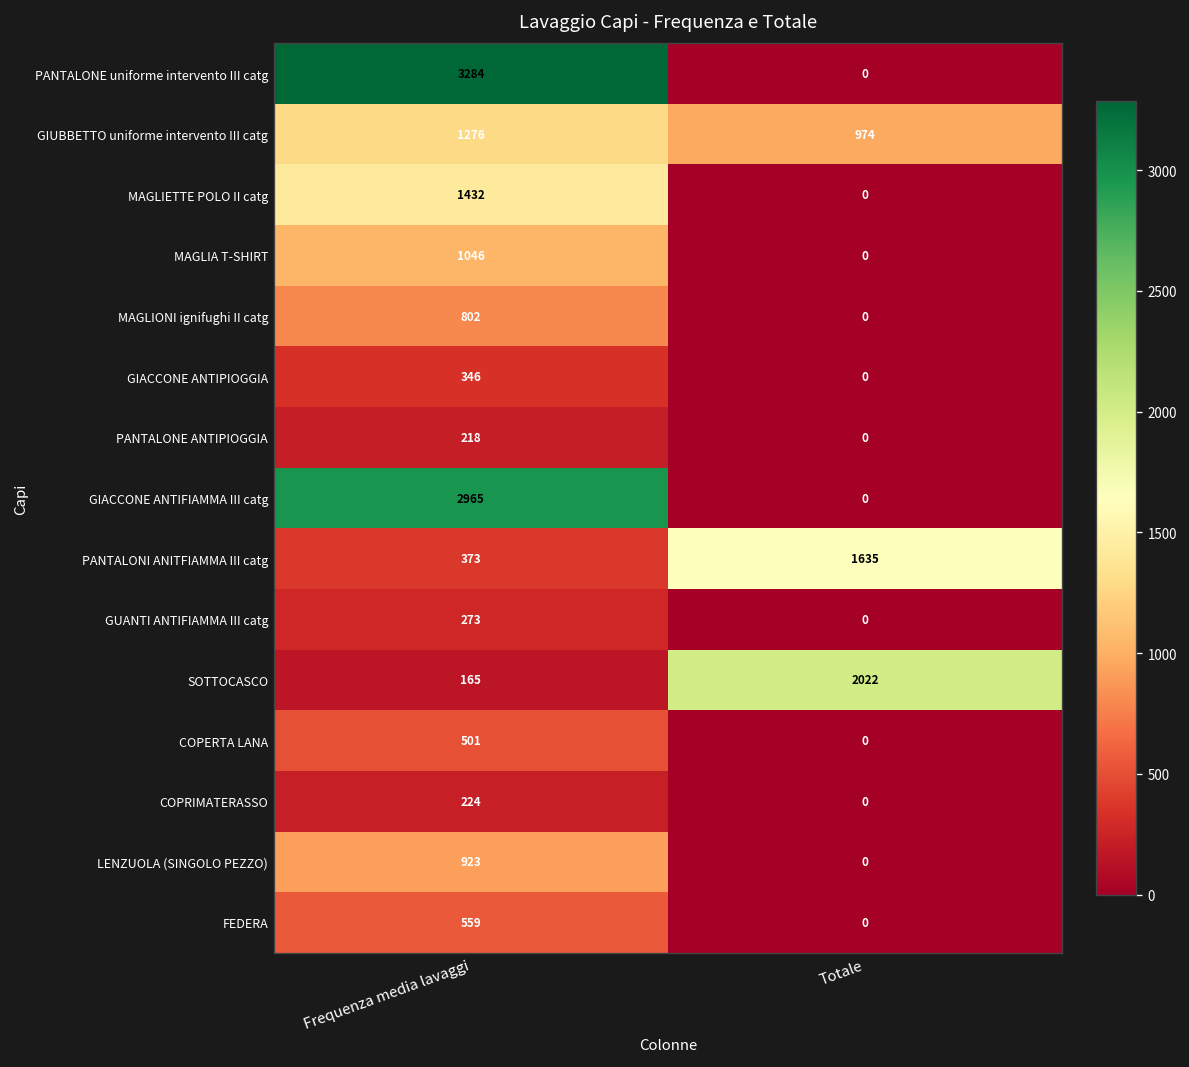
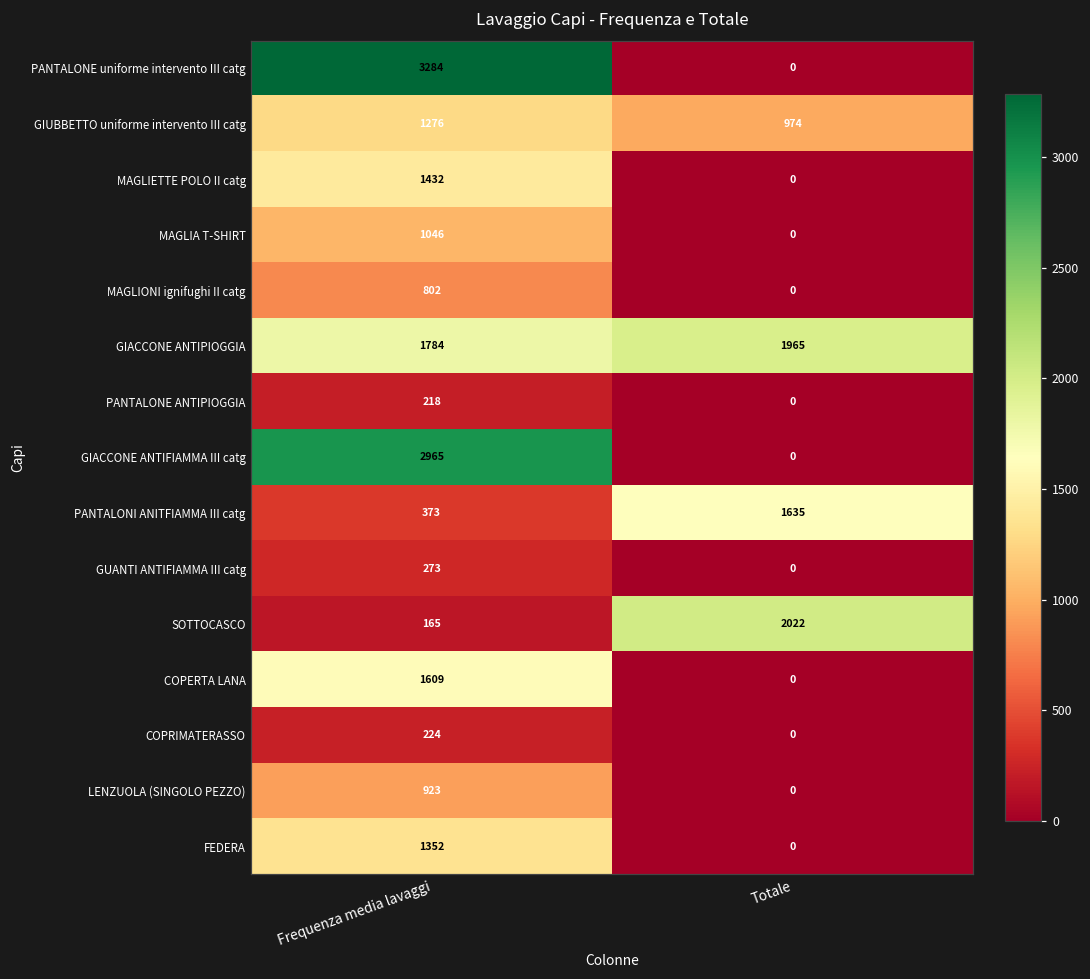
GIACCONE ANTIPIOGGIA, Frequenza media lavaggi: 346 -> 1784
GIACCONE ANTIPIOGGIA, Totale: 0 -> 1965
COPERTA LANA, Frequenza media lavaggi: 501 -> 1609
FEDERA, Frequenza media lavaggi: 559 -> 1352
